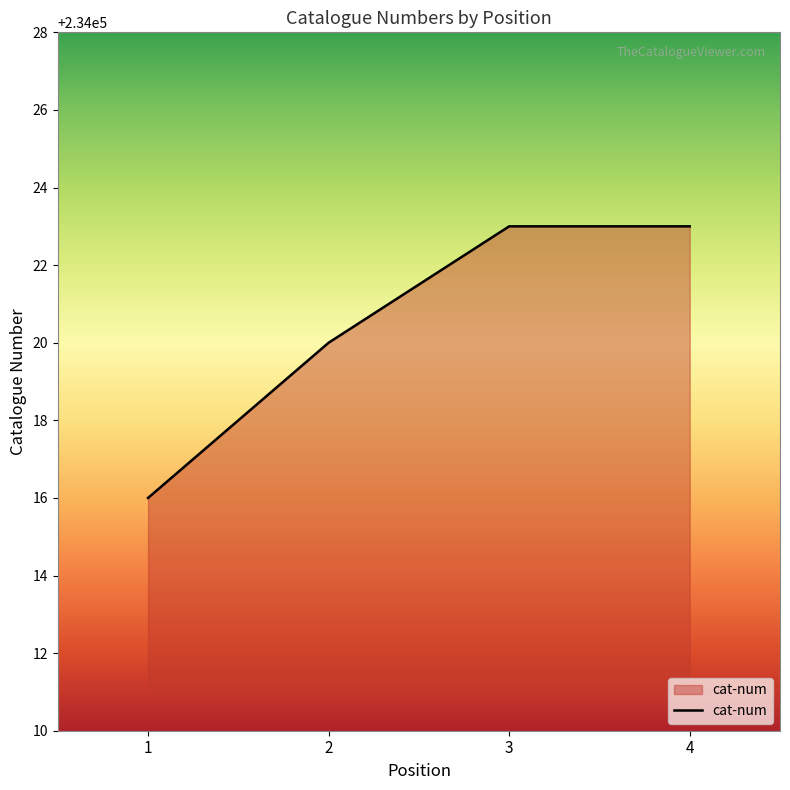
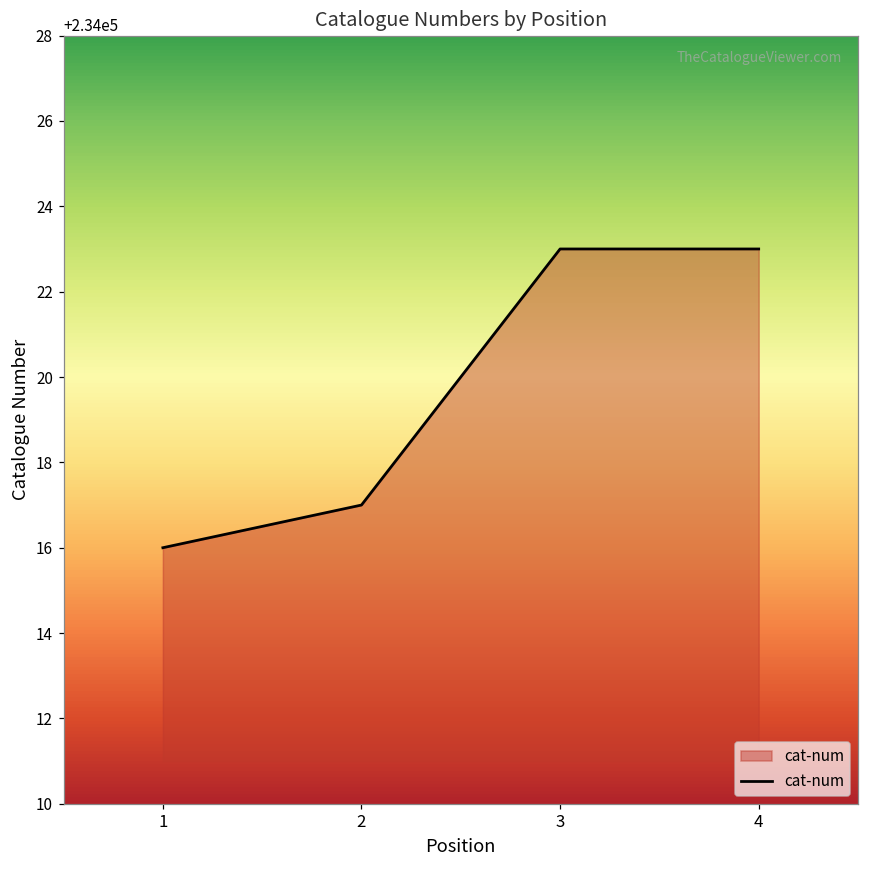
2: 234020 -> 234017
